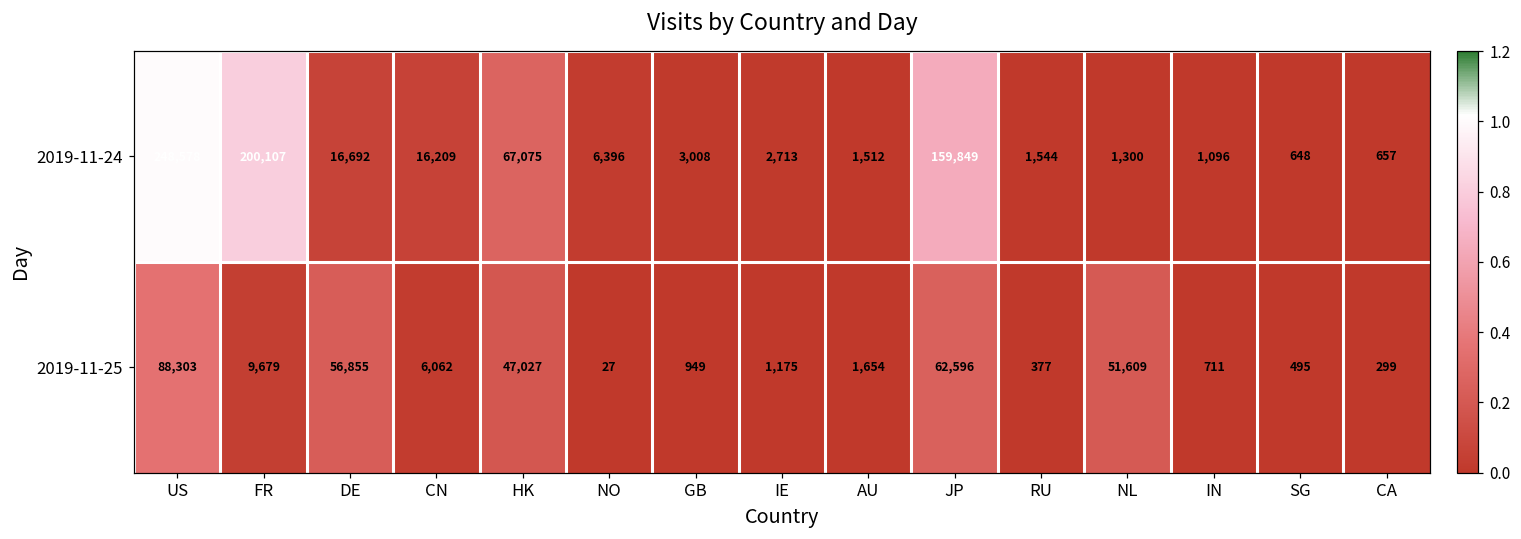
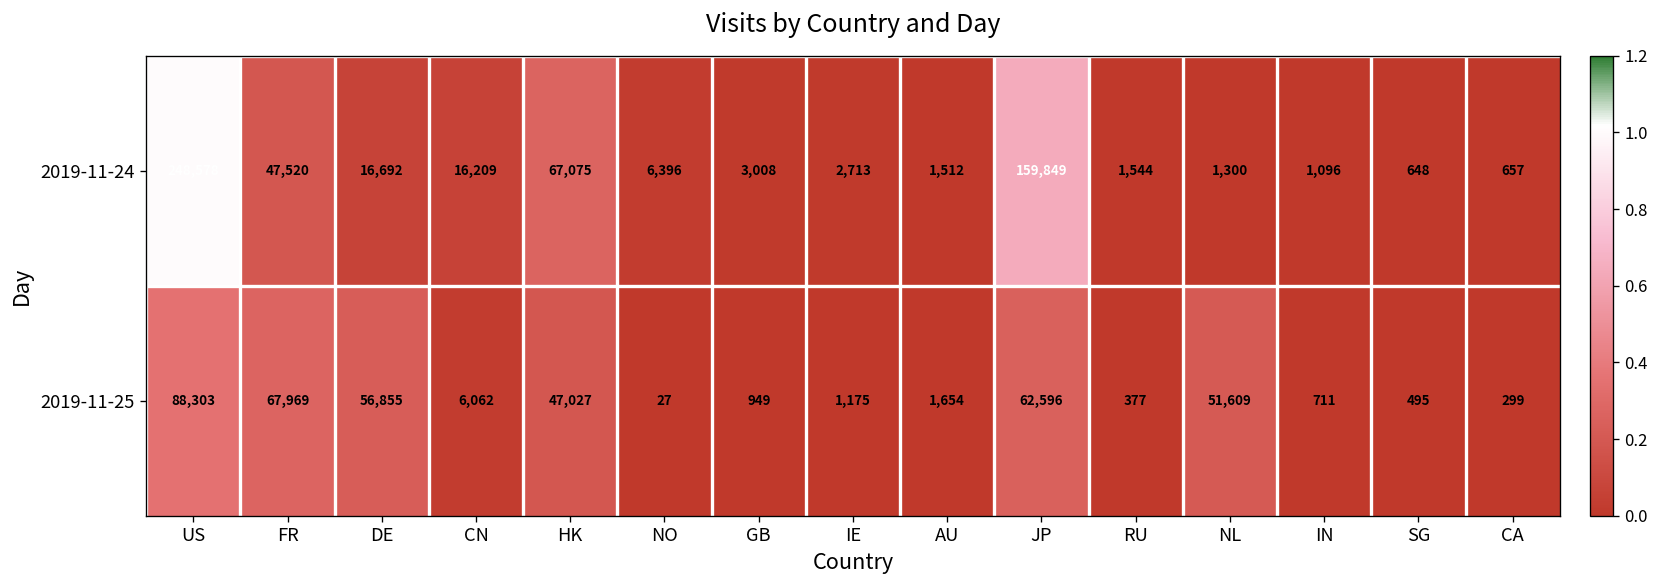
2019-11-24, FR: 200,107 -> 47,520
2019-11-25, FR: 9,679 -> 67,969
